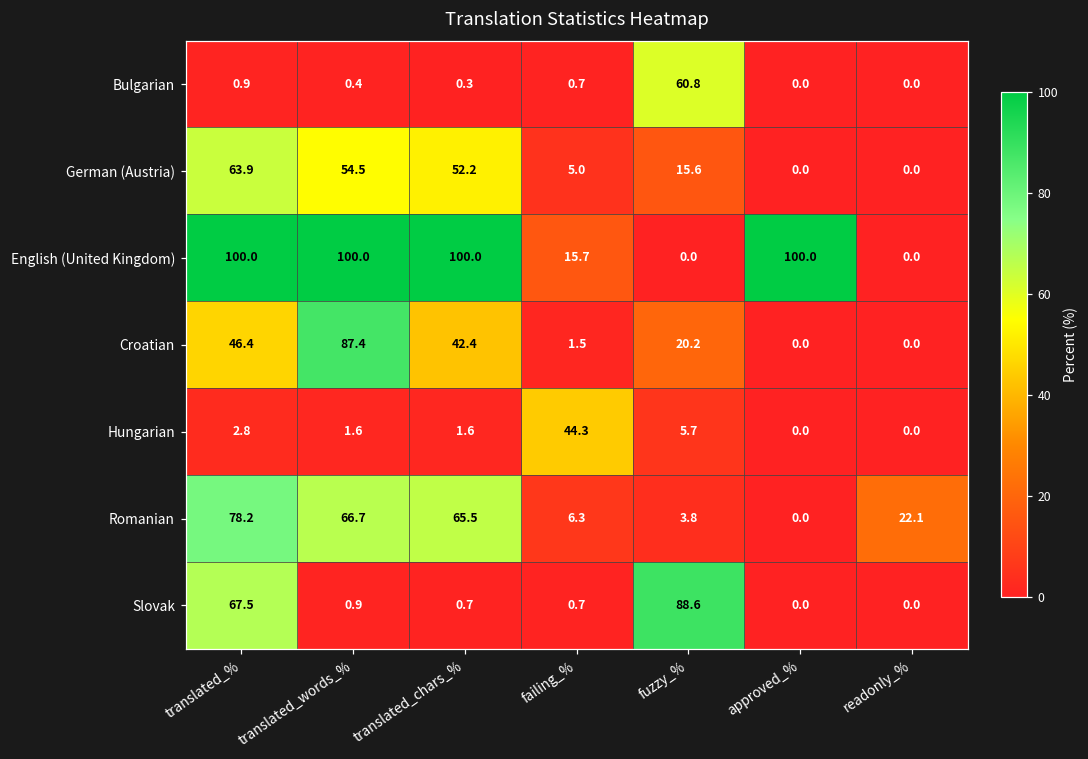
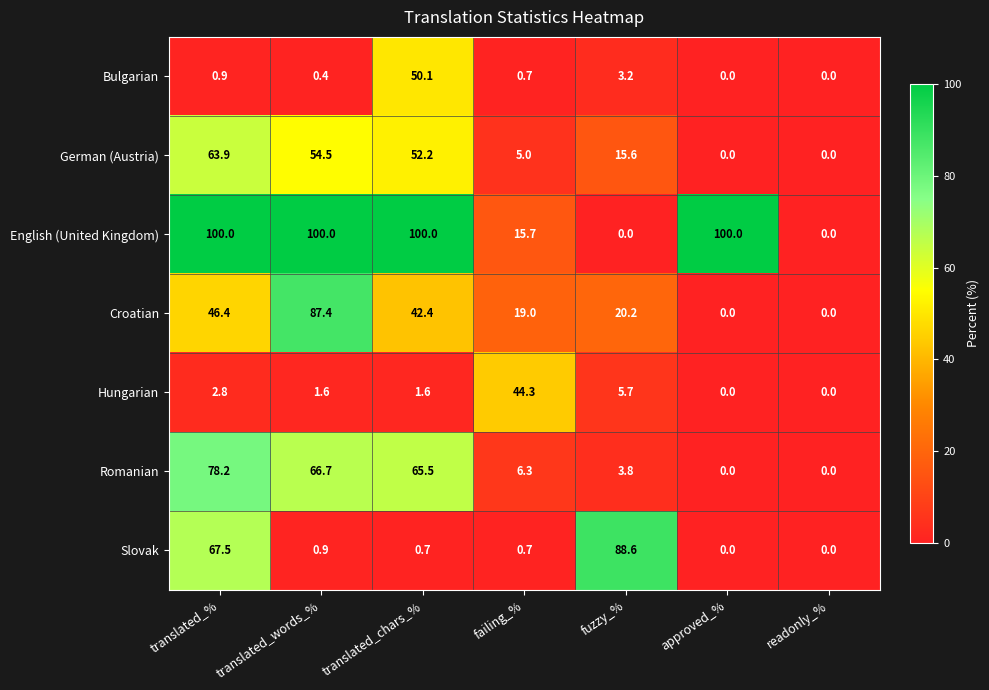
Bulgarian, translated_chars_%: 0.3 -> 50.1
Bulgarian, fuzzy_%: 60.8 -> 3.2
Croatian, failing_%: 1.5 -> 19.0
Romanian, readonly_%: 22.1 -> 0.0
